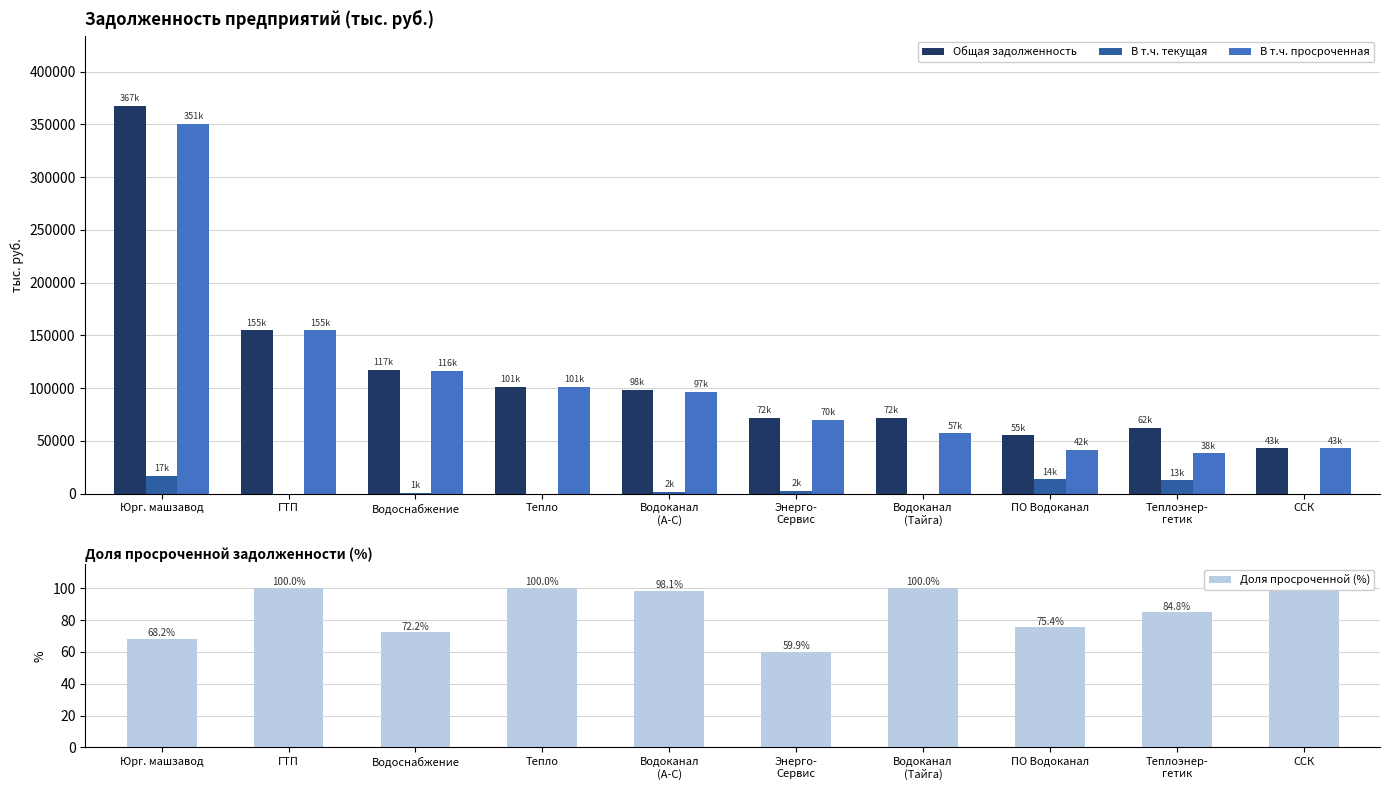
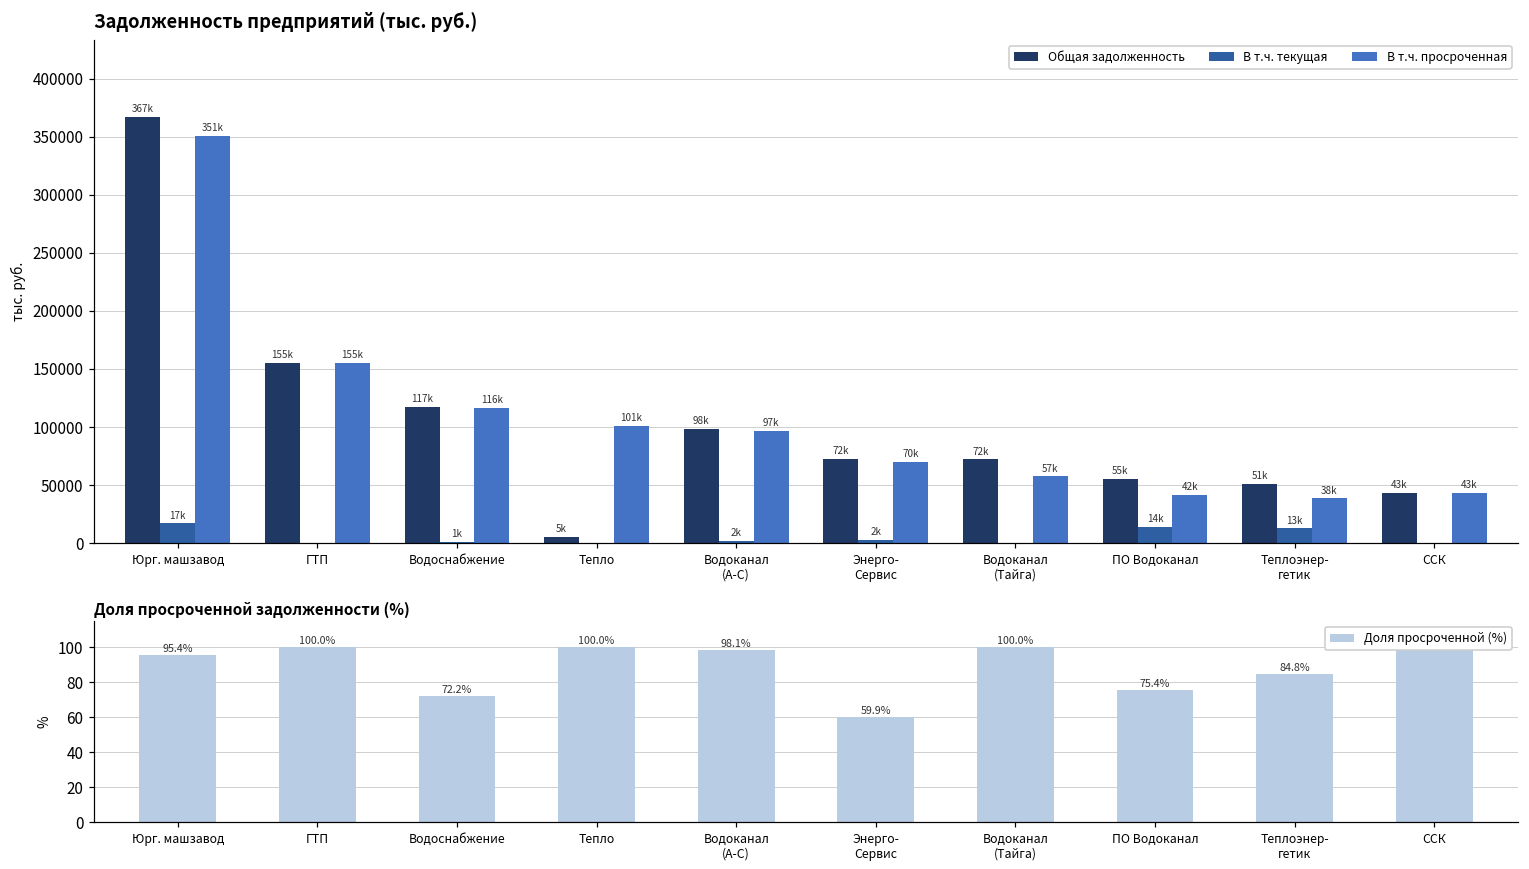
Задолженность предприятий (тыс. руб.), Общая задолженность, Тепло: 101k -> 5k
Задолженность предприятий (тыс. руб.), Общая задолженность, Теплоэнер- гетик: 62k -> 51k
Доля просроченной задолженности (%), Юрг. машзавод: 68.2% -> 95.4%
